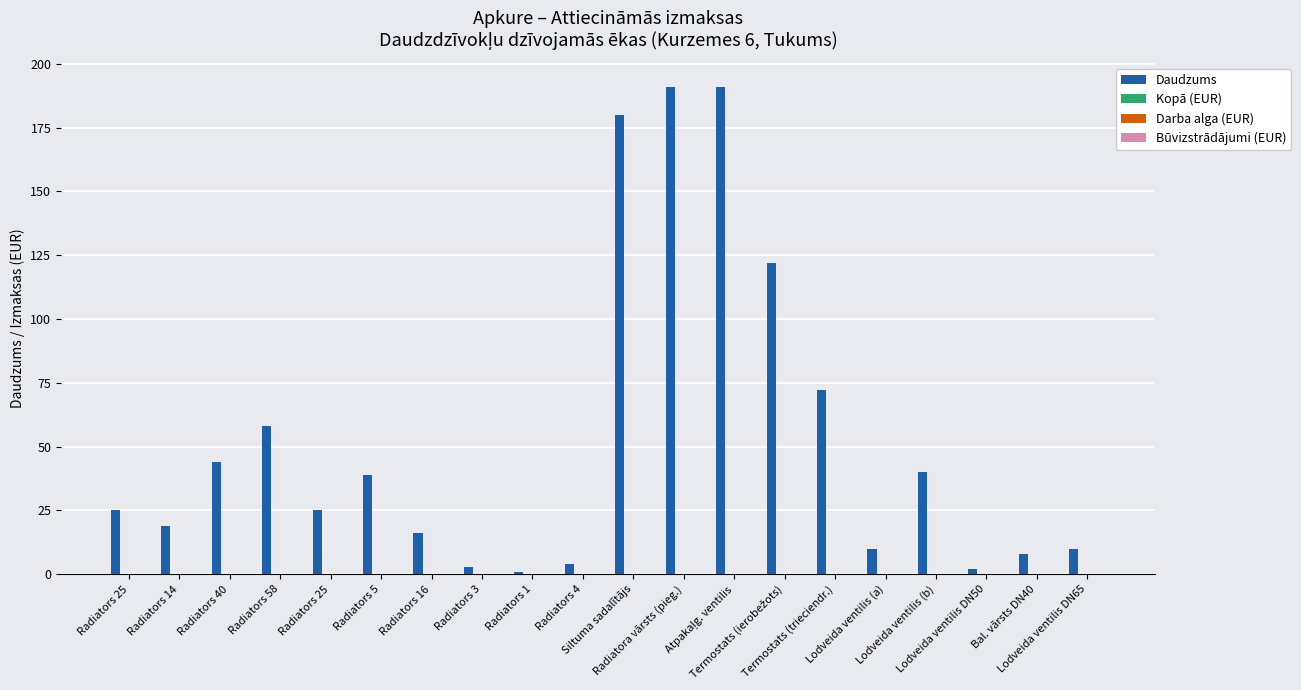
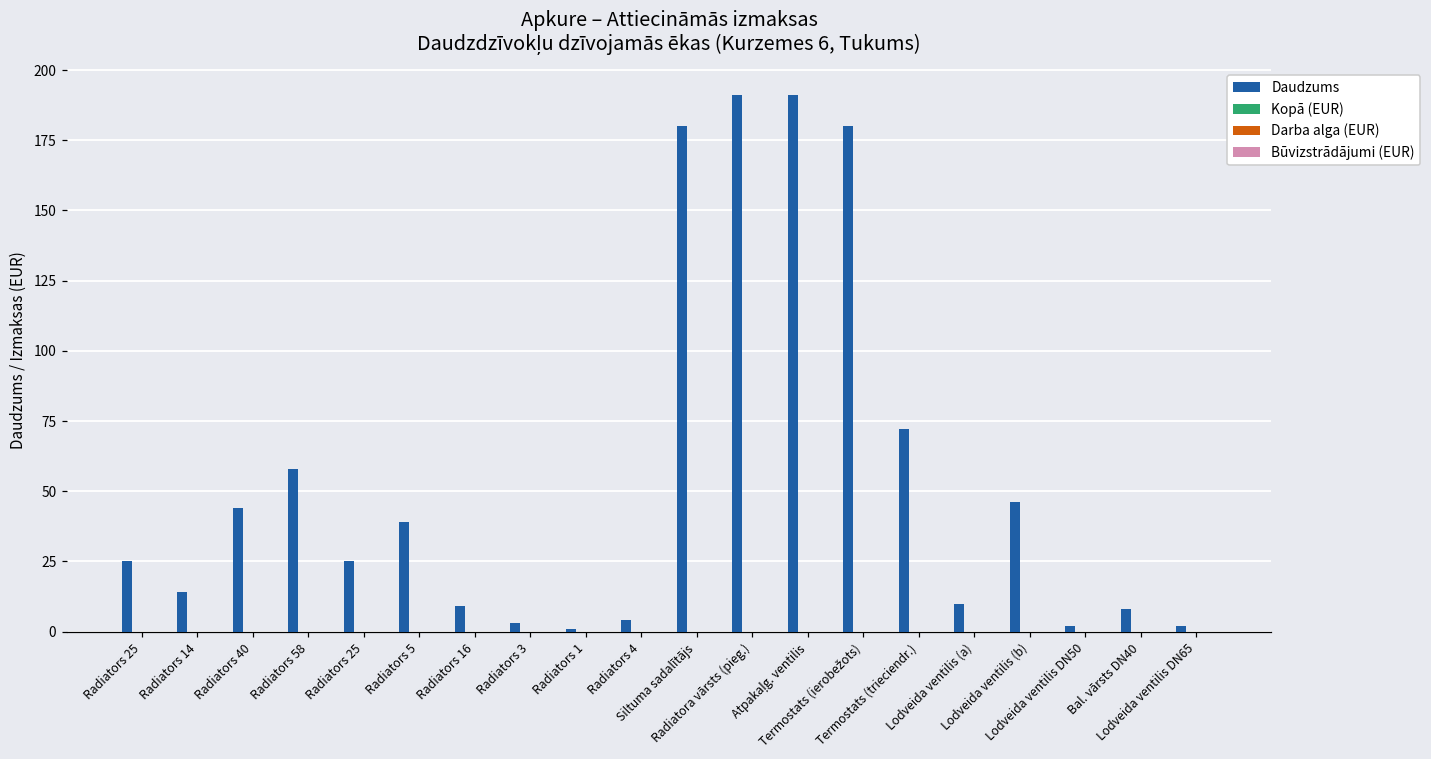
Daudzums, Radiators 14: 19 -> 14
Daudzums, Radiators 16: 16 -> 9
Daudzums, Termostats (ierobežots): 122 -> 180
Daudzums, Lodveida ventilis (b): 40 -> 46
Daudzums, Lodveida ventilis DN65: 10 -> 2
